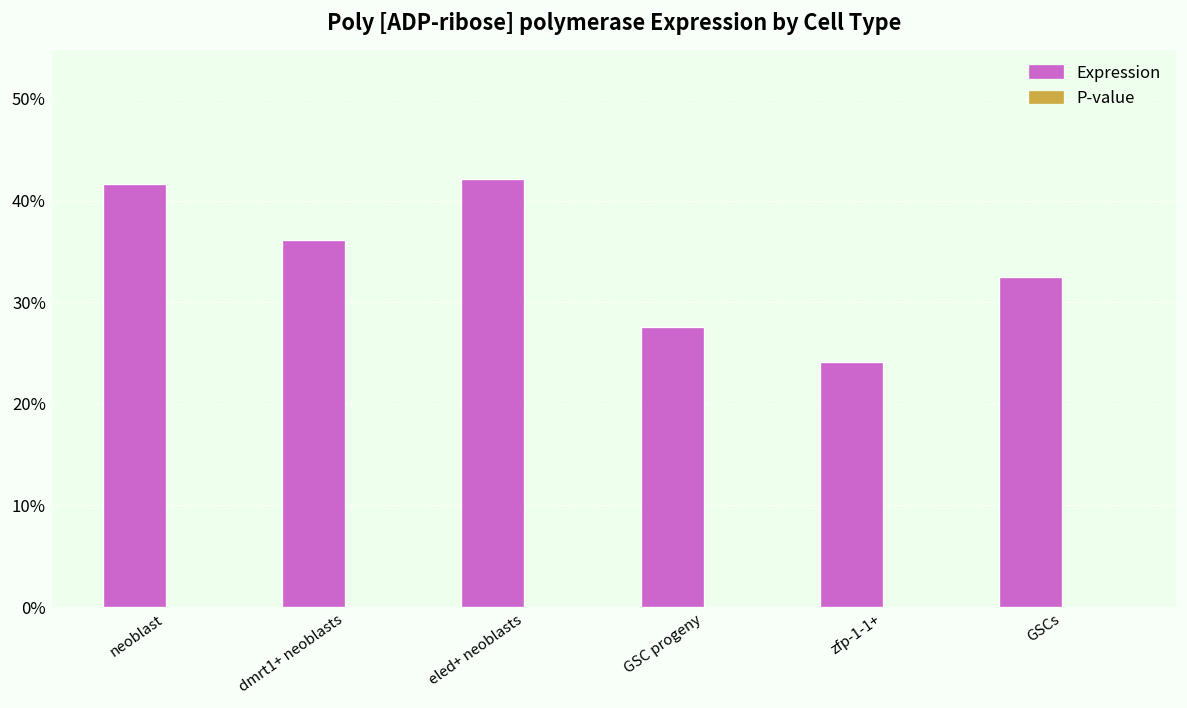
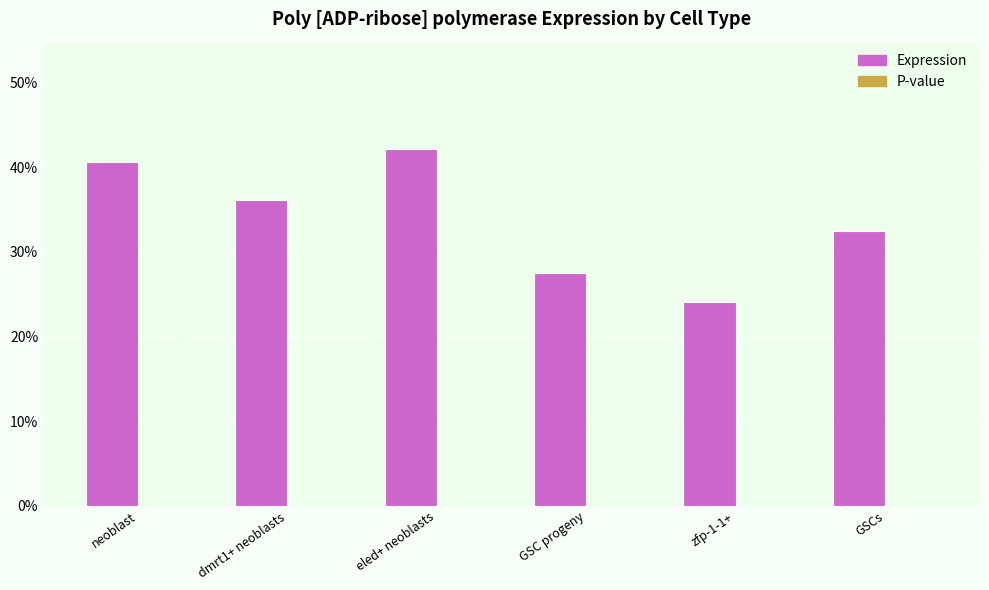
Expression, neoblast: 42% -> 41%
